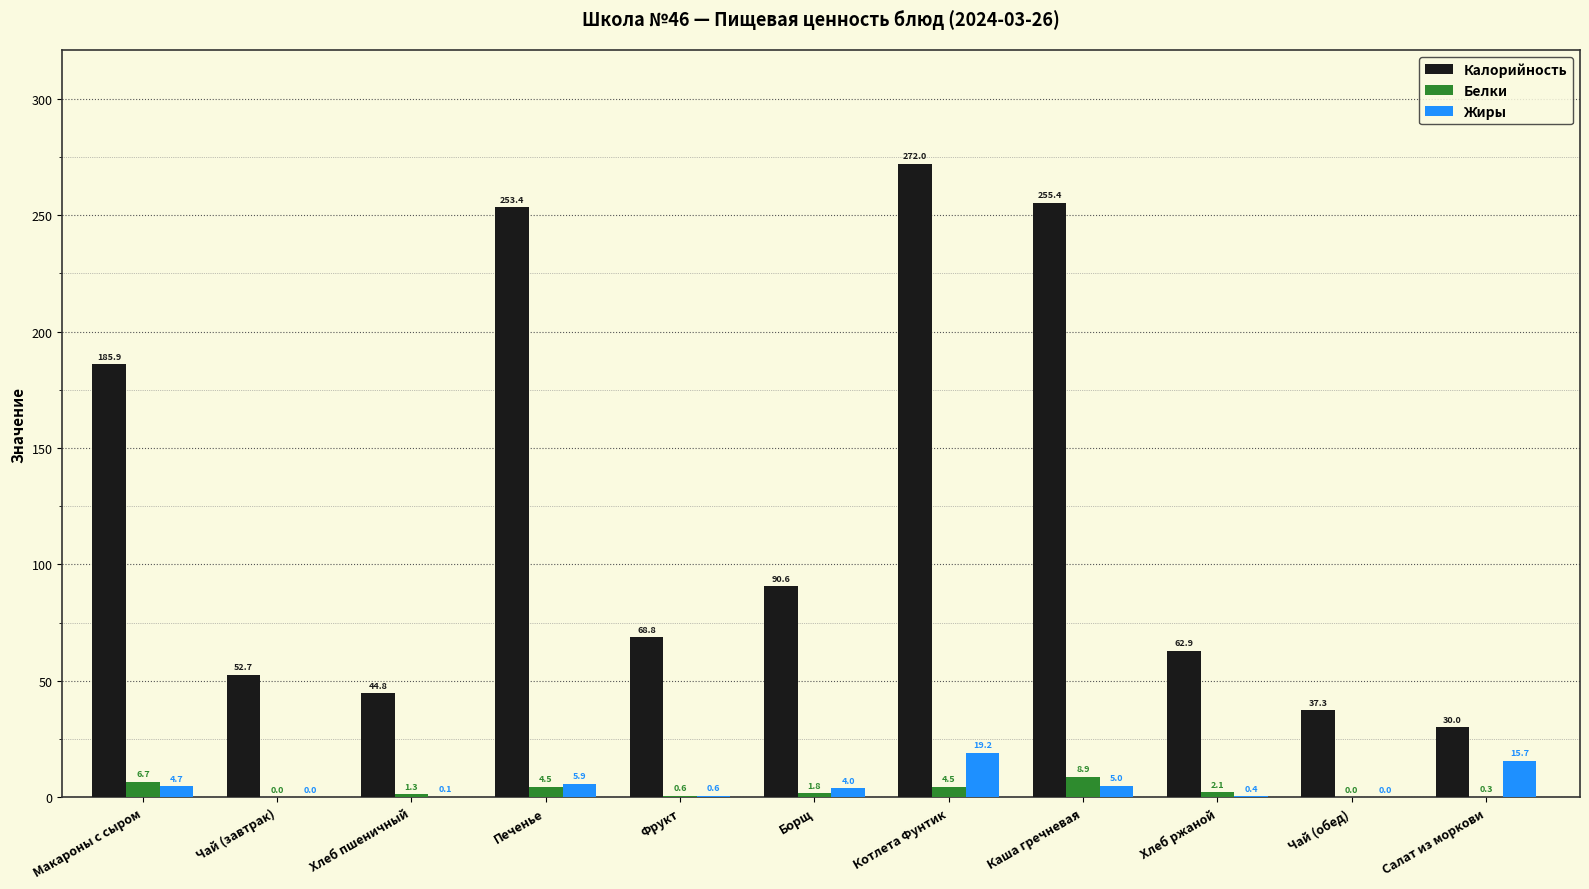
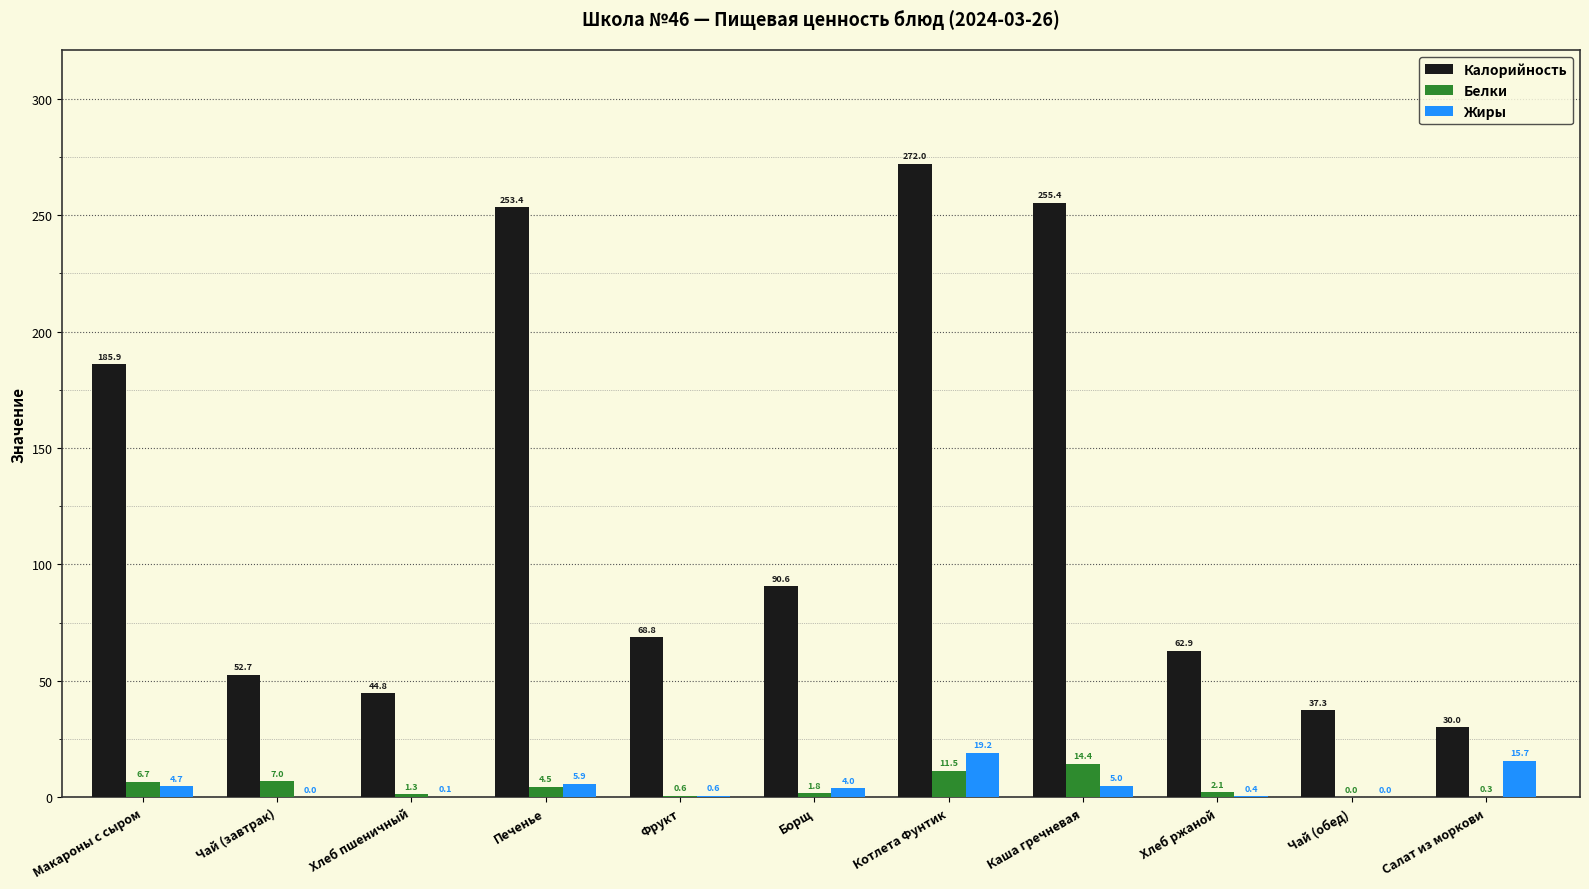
Белки, Чай (завтрак): 0.0 -> 7.0
Белки, Котлета Фунтик: 4.5 -> 11.5
Белки, Каша гречневая: 8.9 -> 14.4
